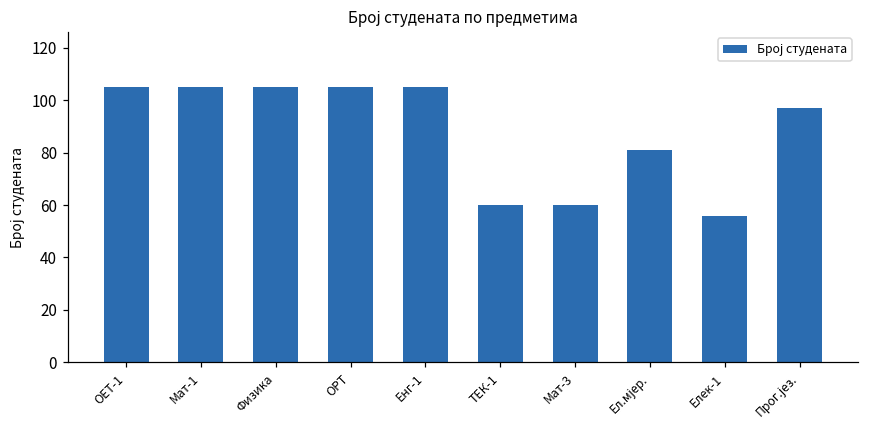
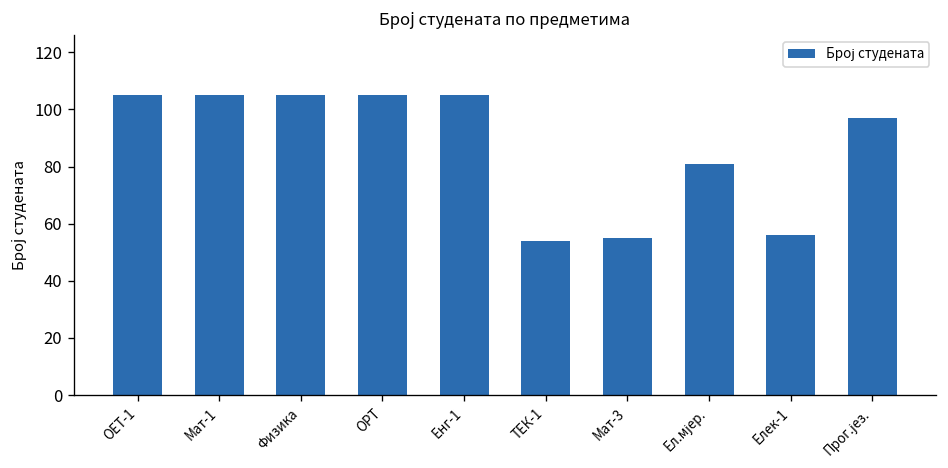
ТЕК-1: 60 -> 54
Мат-3: 60 -> 55
